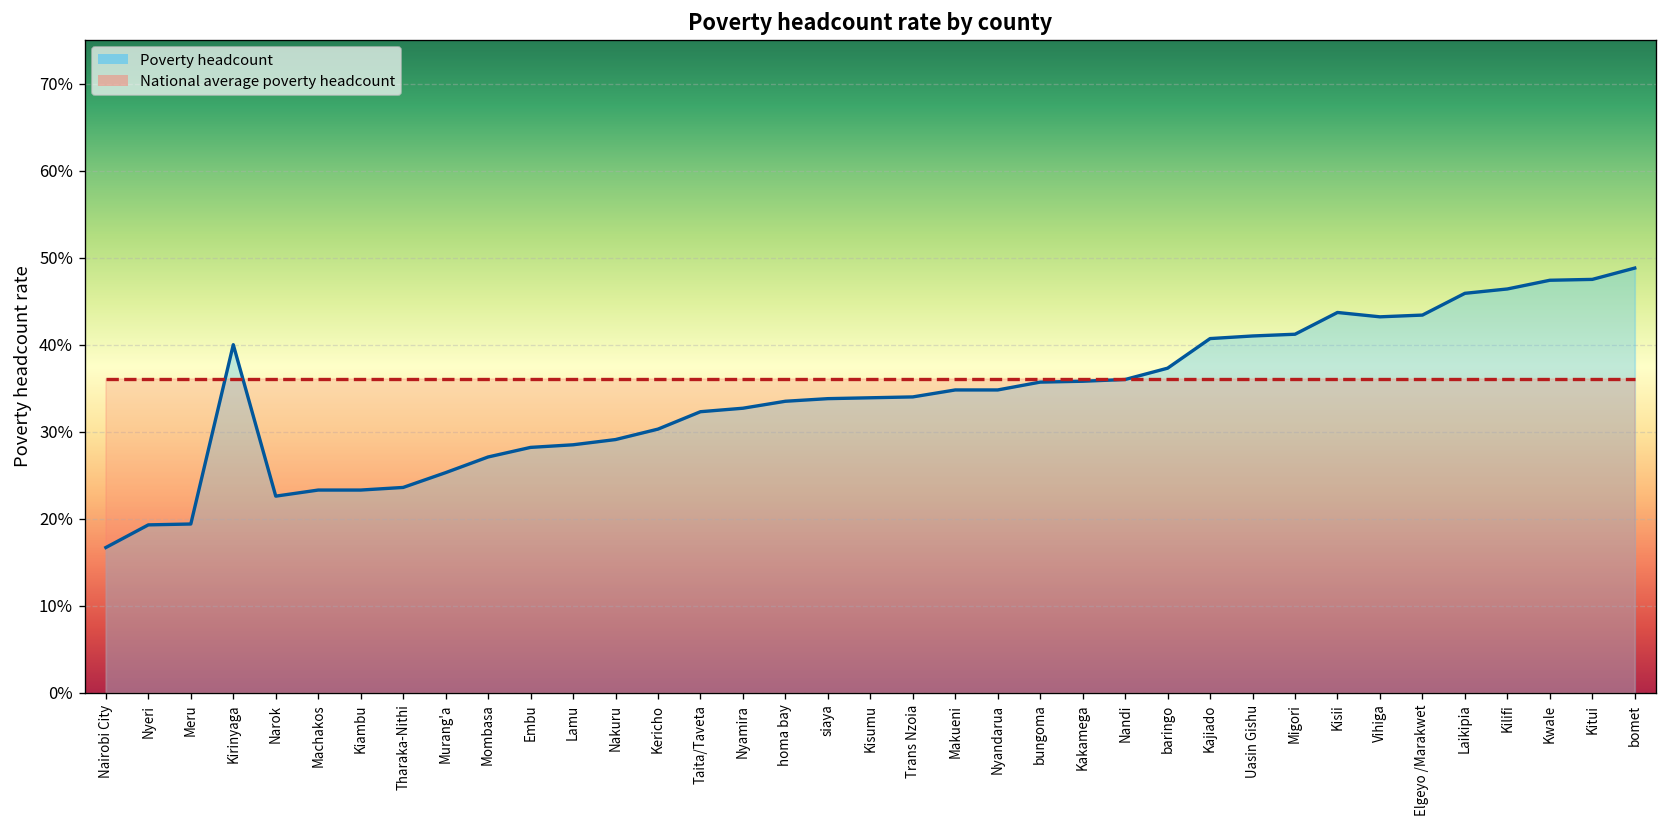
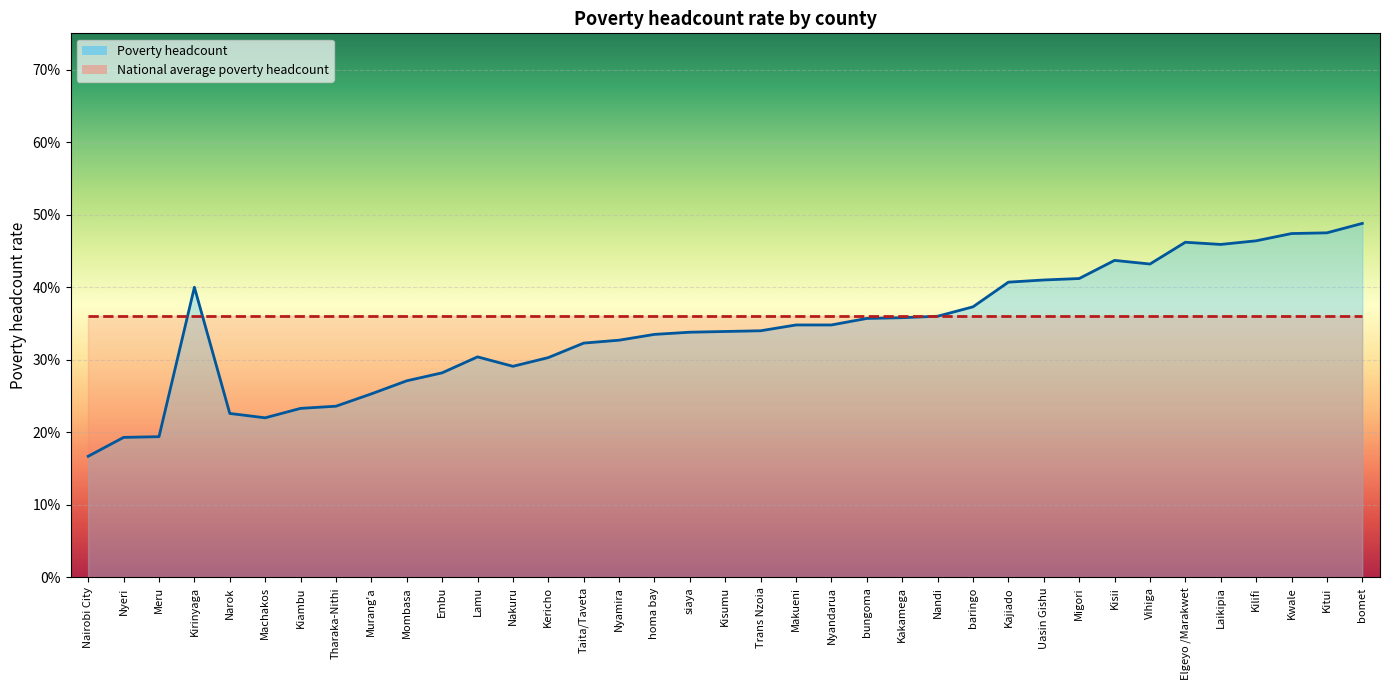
Poverty headcount, Machakos: 23% -> 22%
Poverty headcount, Lamu: 28% -> 30%
Poverty headcount, Elgeyo /Marakwet: 43% -> 46%
